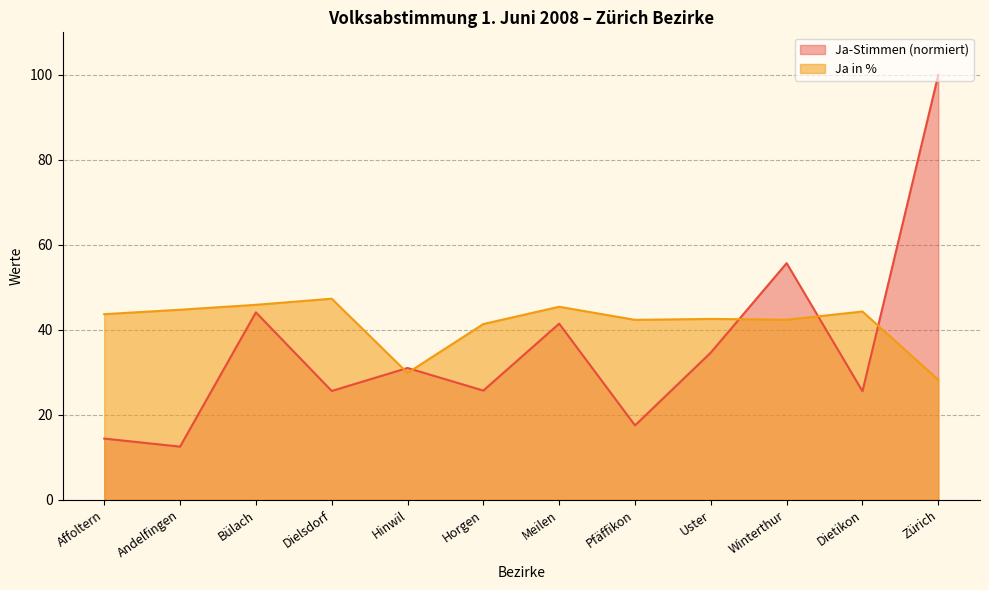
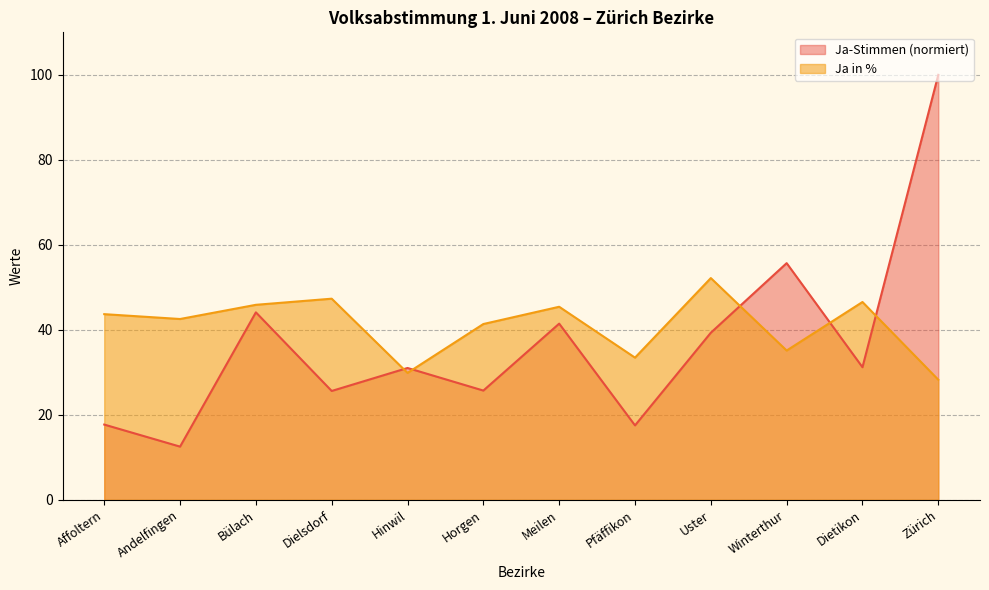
Ja-Stimmen (normiert), Affoltern: 14 -> 18
Ja in %, Andelfingen: 45 -> 43
Ja in %, Pfäffikon: 42 -> 33
Ja-Stimmen (normiert), Uster: 35 -> 39
Ja in %, Uster: 43 -> 52
Ja in %, Winterthur: 42 -> 35
Ja-Stimmen (normiert), Dietikon: 26 -> 31
Ja in %, Dietikon: 44 -> 47
